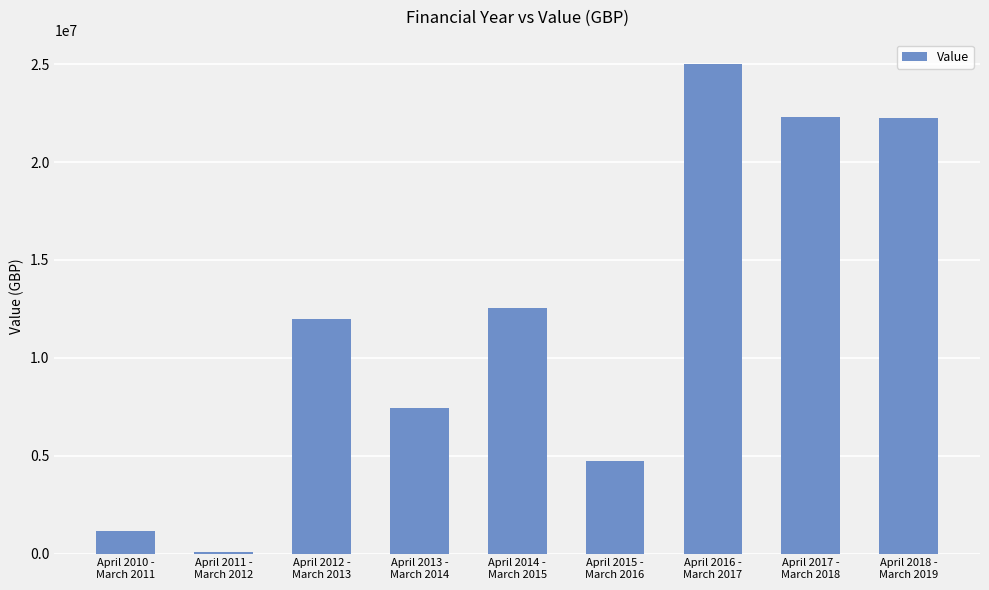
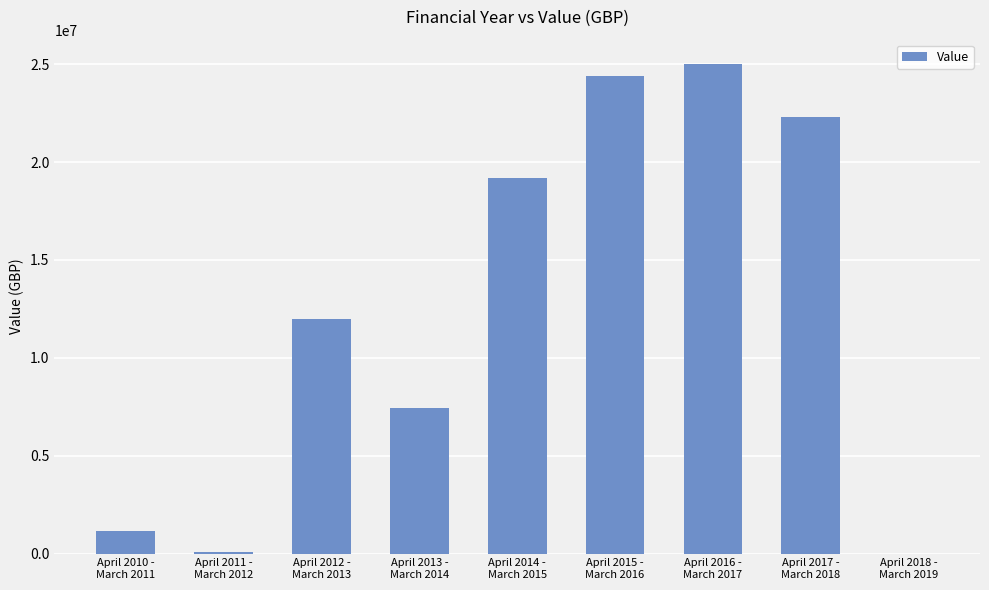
April 2014 - March 2015: 12500000 -> 19200000
April 2015 - March 2016: 4700000 -> 24400000
April 2018 - March 2019: 22200000 -> 0
